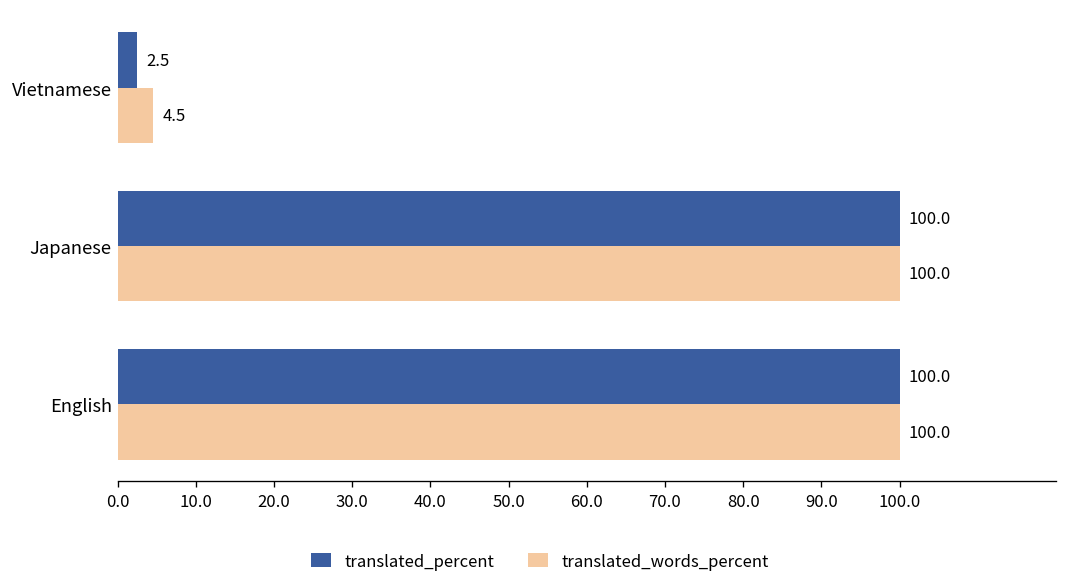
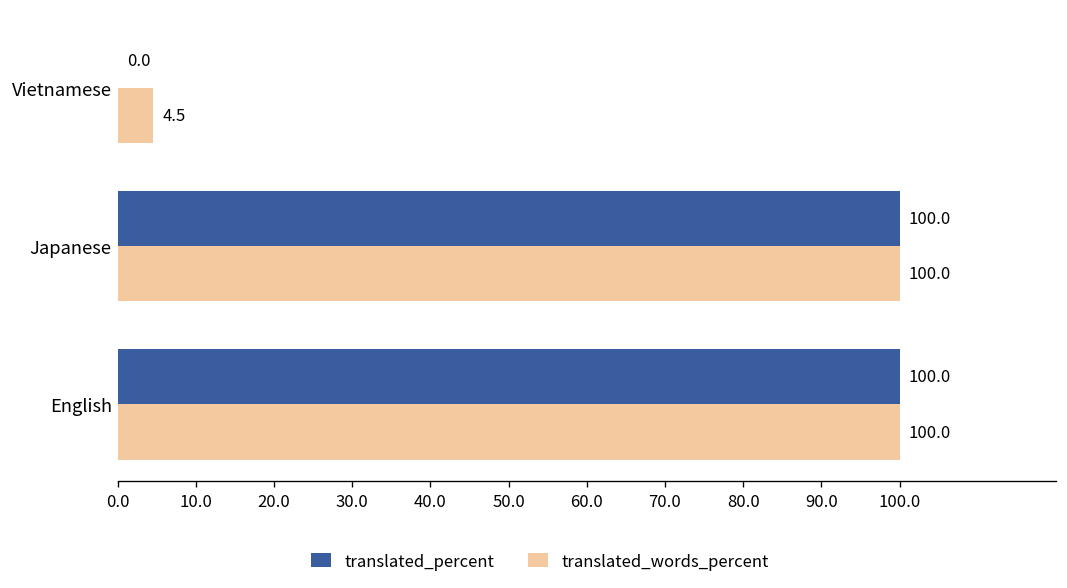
translated_percent, Vietnamese: 2.5 -> 0.0
